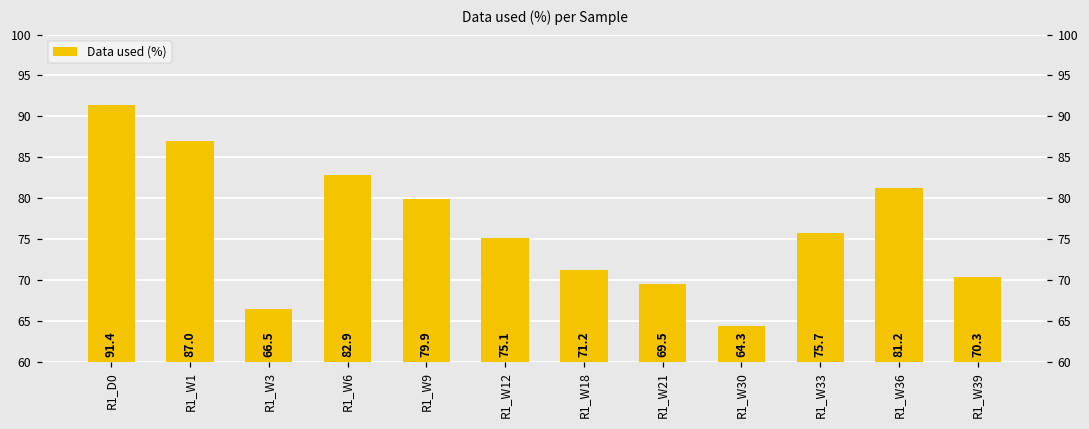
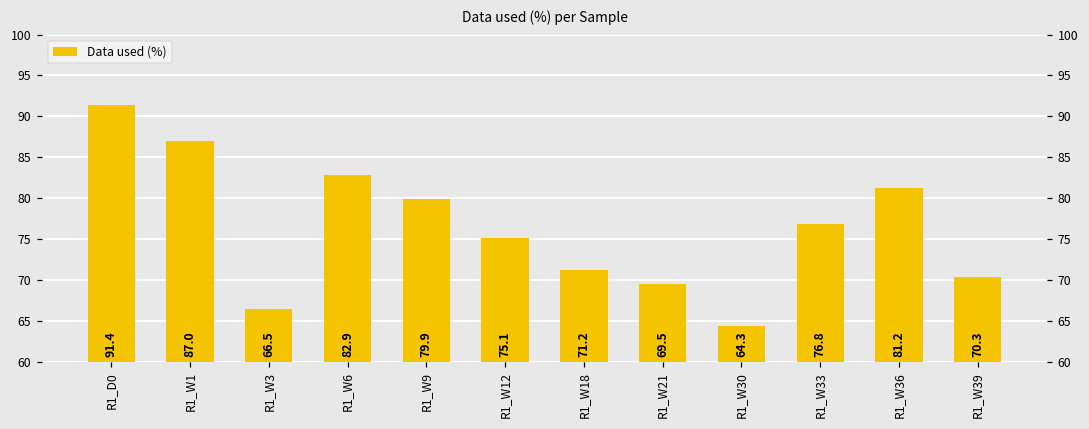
R1_W33: 75.7 -> 76.8
